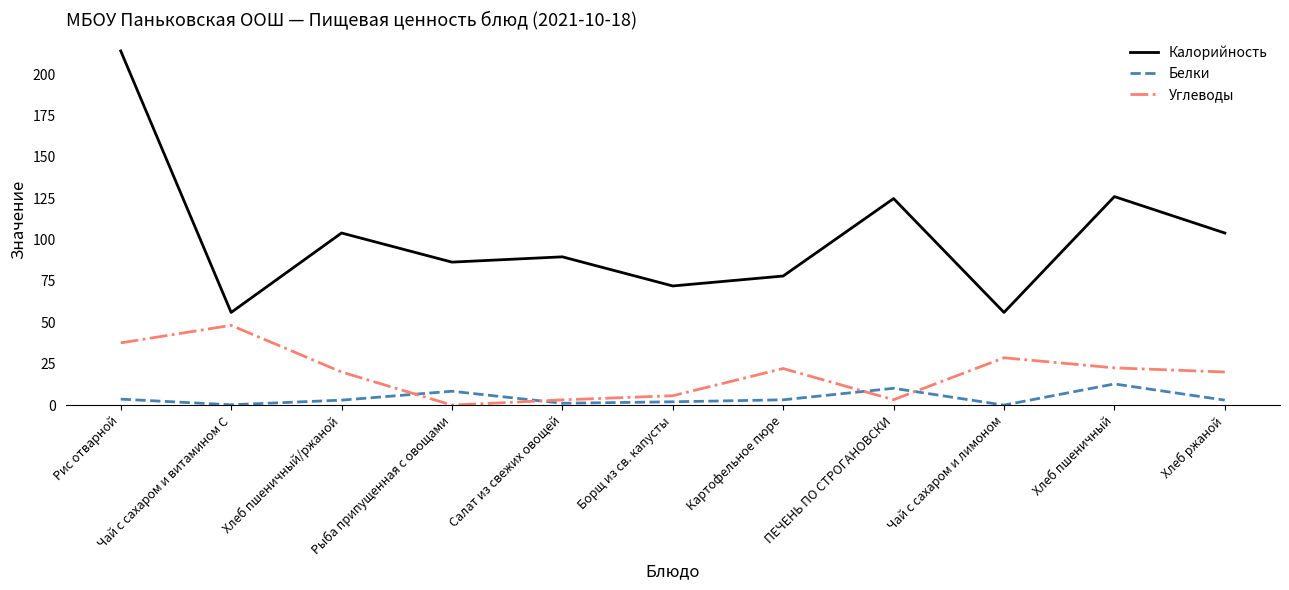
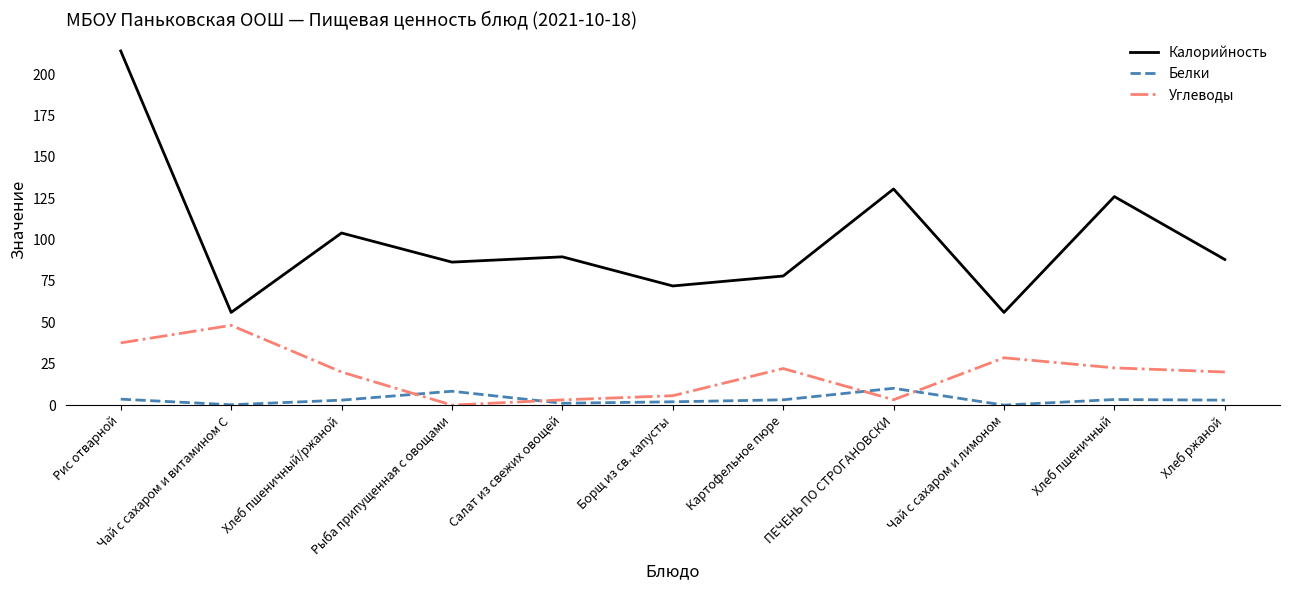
Калорийность, ПЕЧЕНЬ ПО СТРОГАНОВСКИ: 125 -> 131
Белки, Хлеб пшеничный: 13 -> 3
Калорийность, Хлеб ржаной: 104 -> 88
